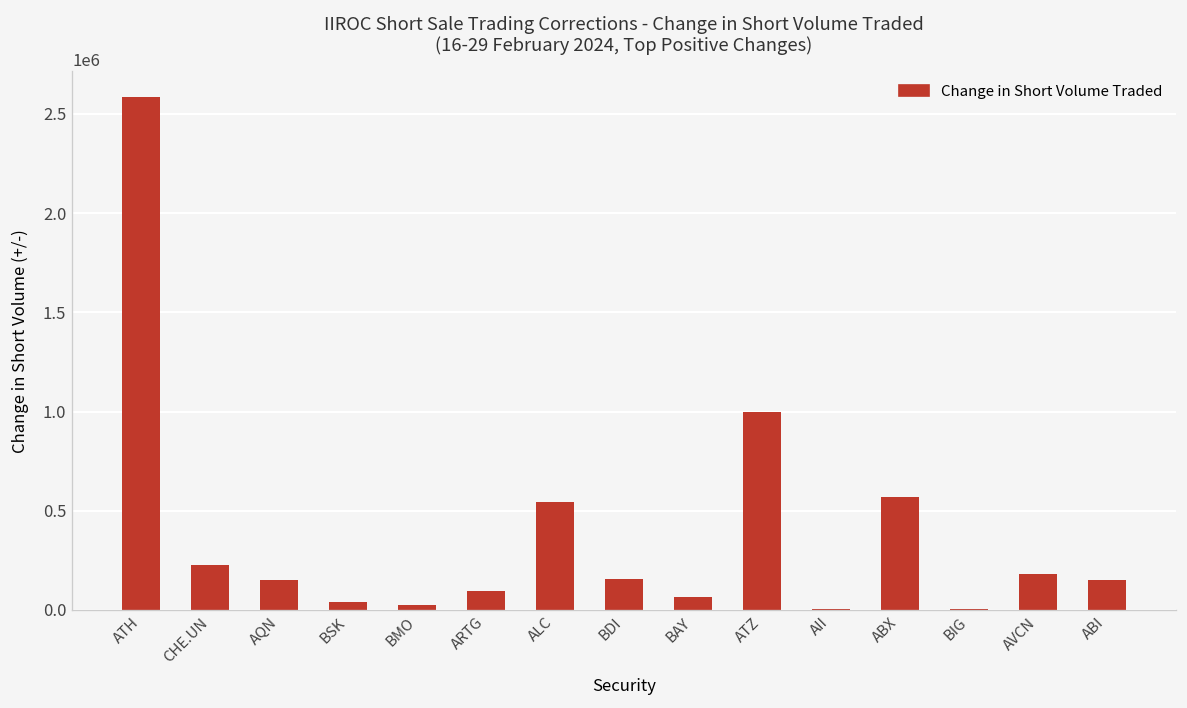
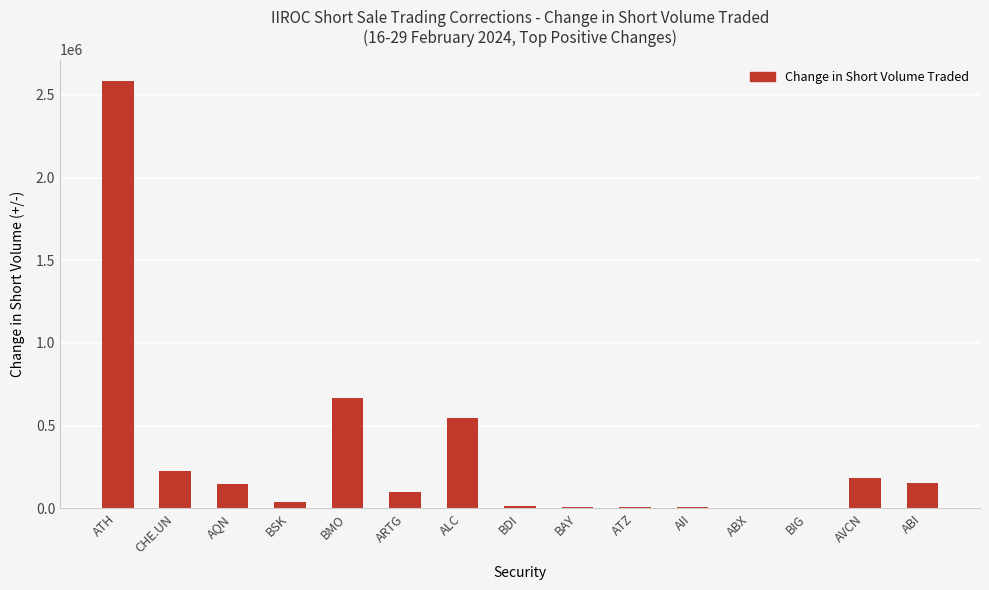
BMO: 30000 -> 670000
BDI: 160000 -> 10000
BAY: 60000 -> 10000
ATZ: 1000000 -> 10000
ABX: 570000 -> 0
